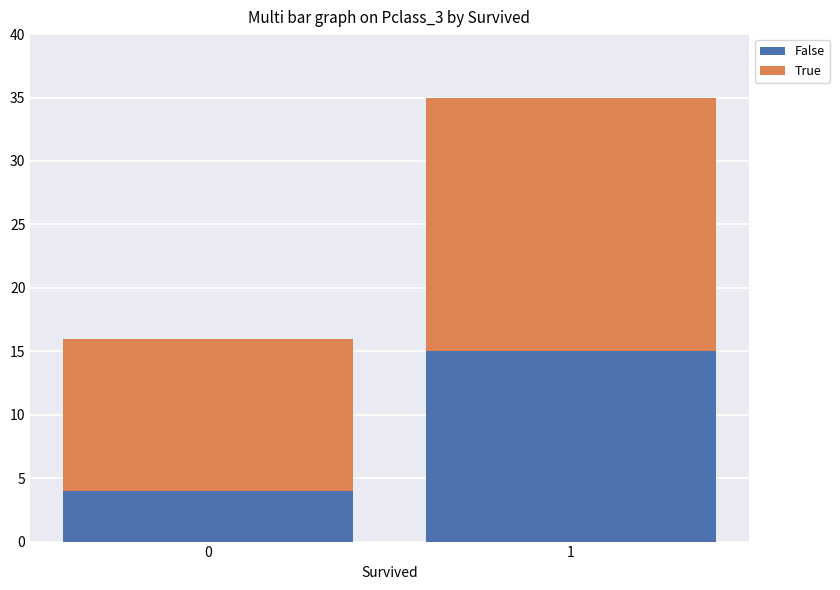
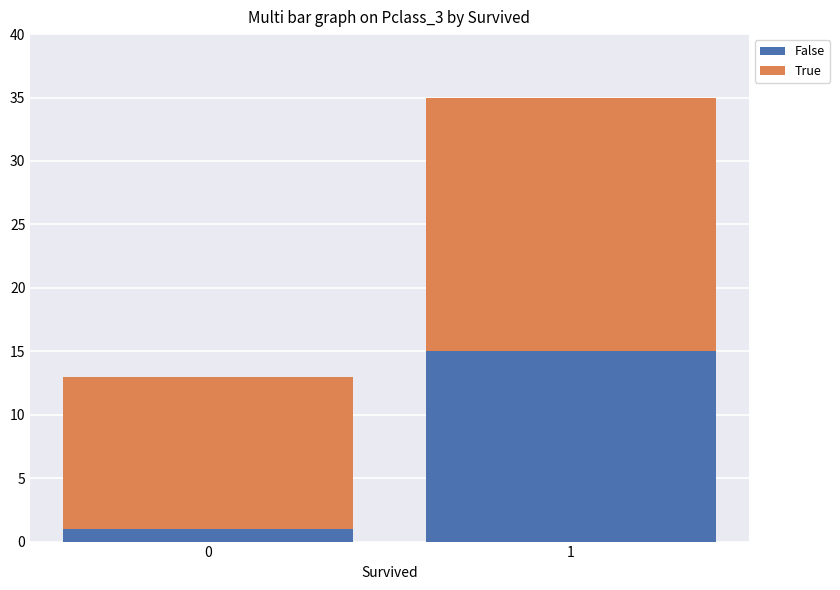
False, 0: 4 -> 1
